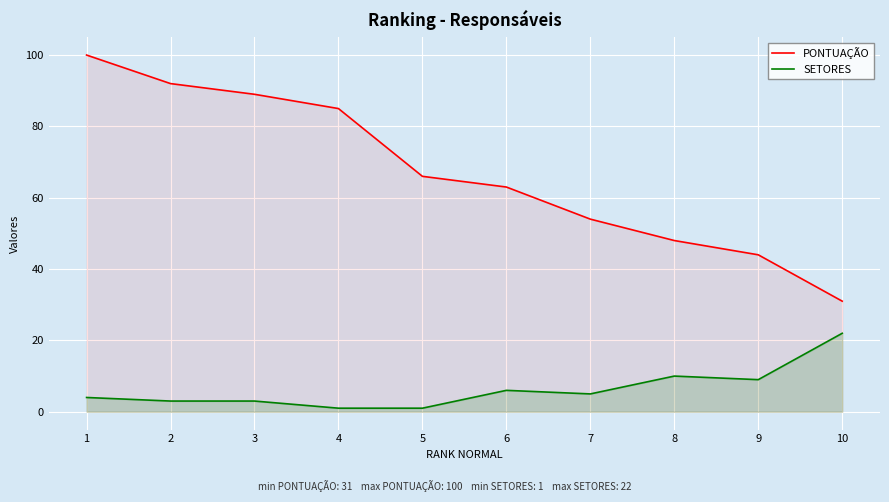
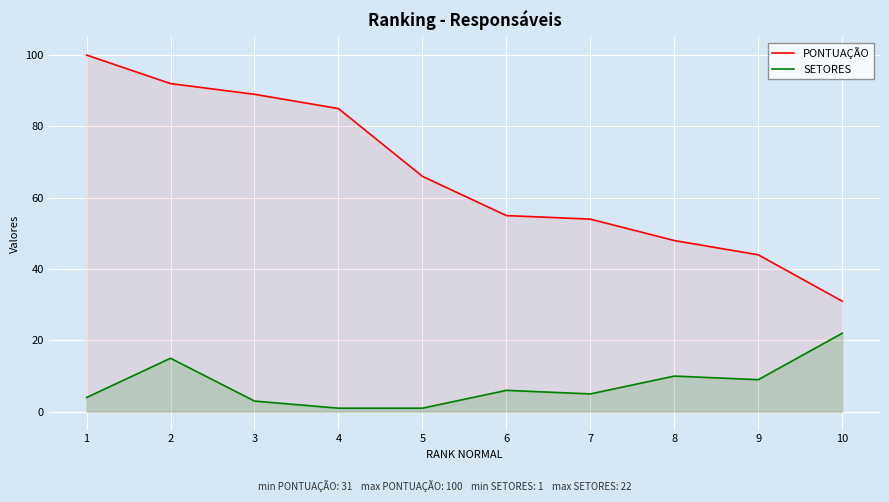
SETORES, 2: 3 -> 15
PONTUAÇÃO, 6: 63 -> 55
